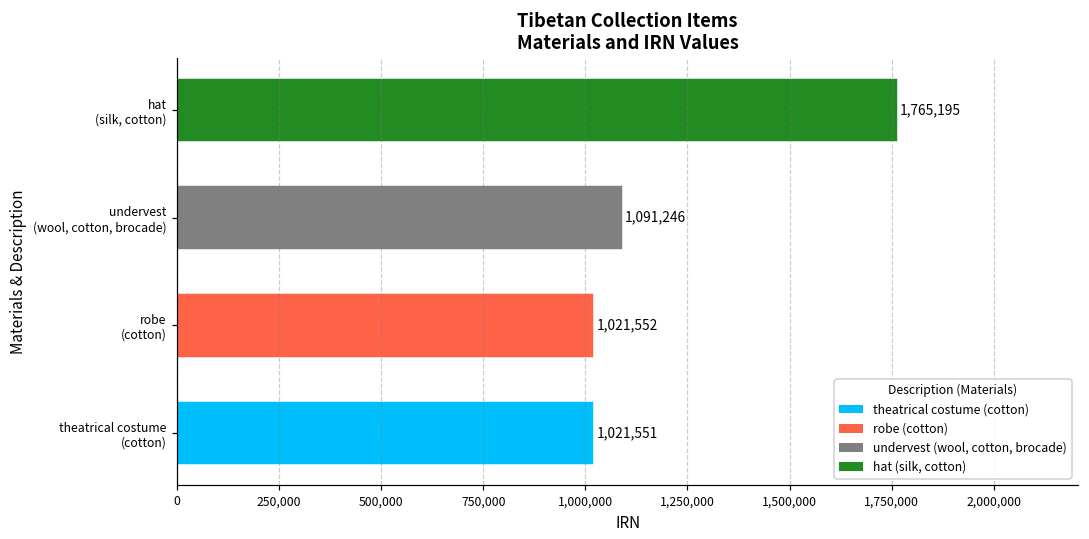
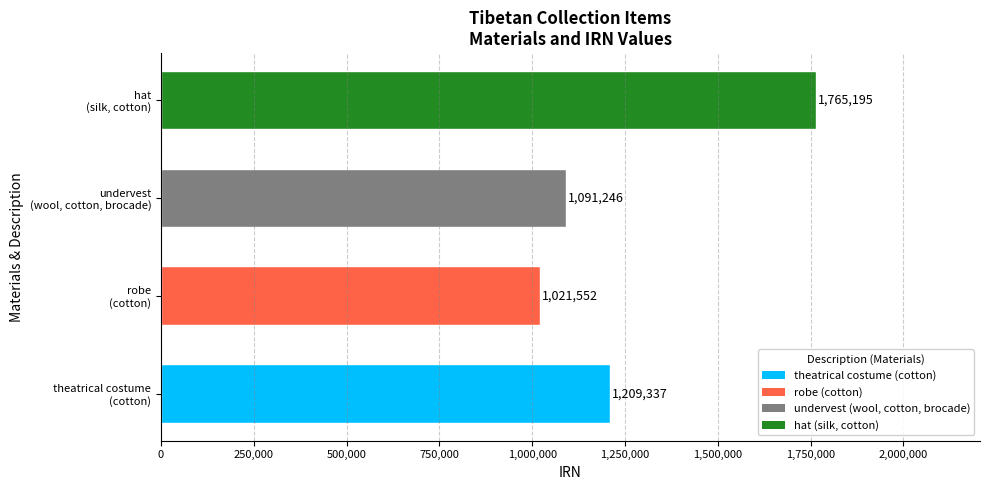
theatrical costume (cotton): 1,021,551 -> 1,209,337
